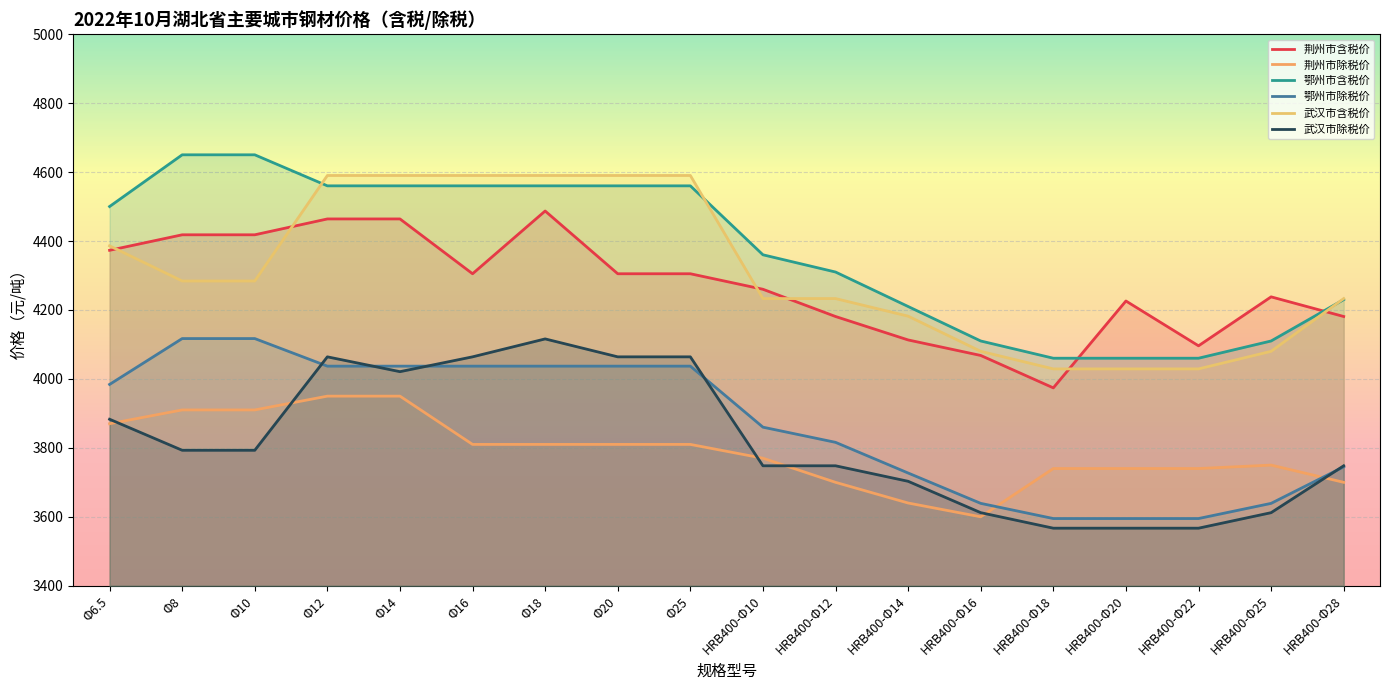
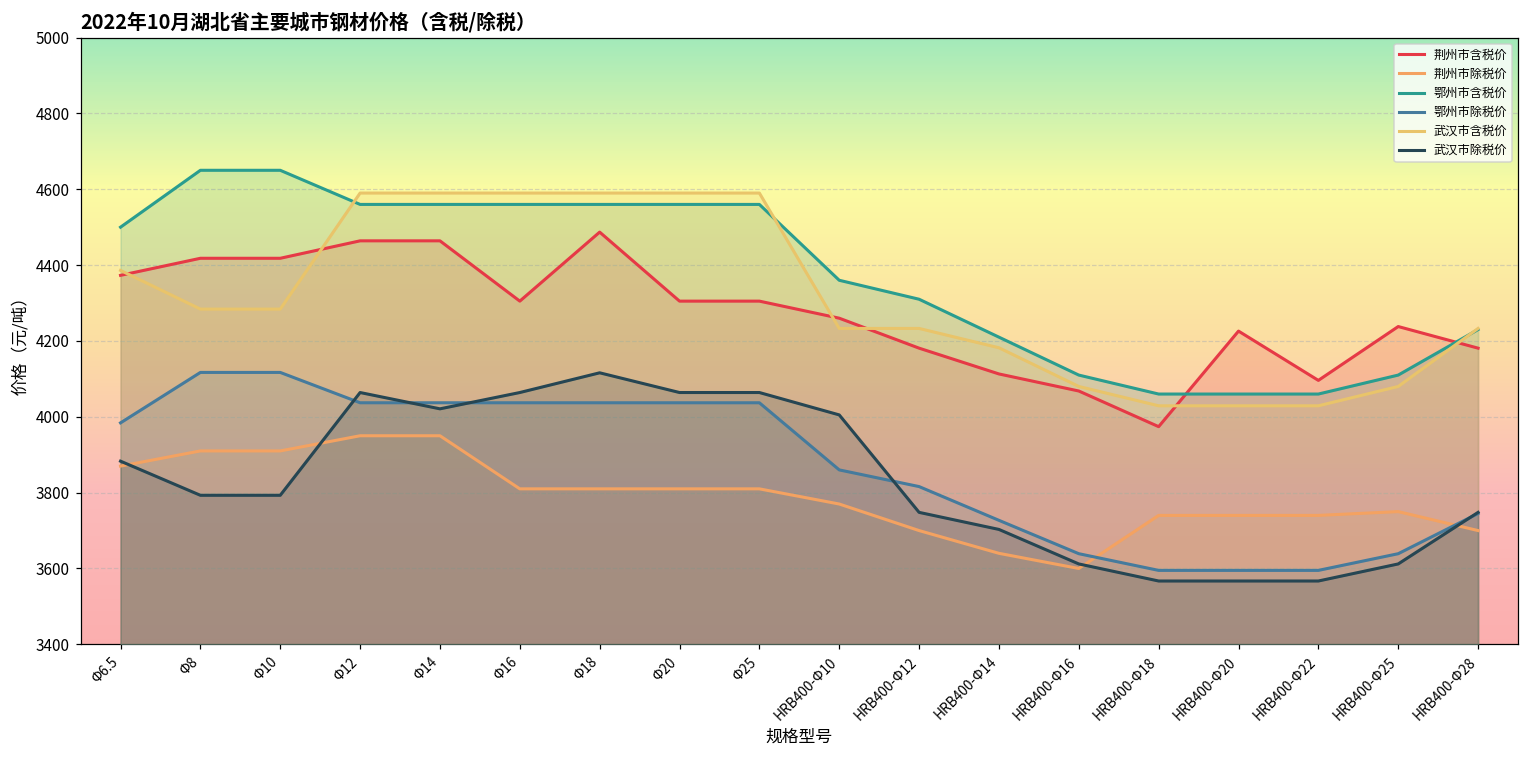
武汉市除税价, HRB400-Φ10: 3750 -> 4010
